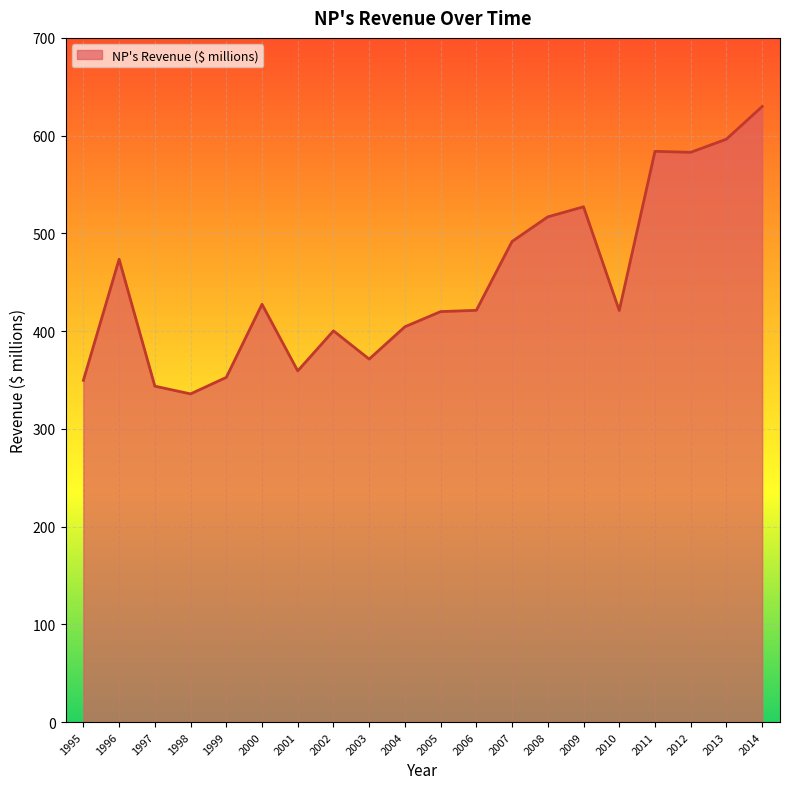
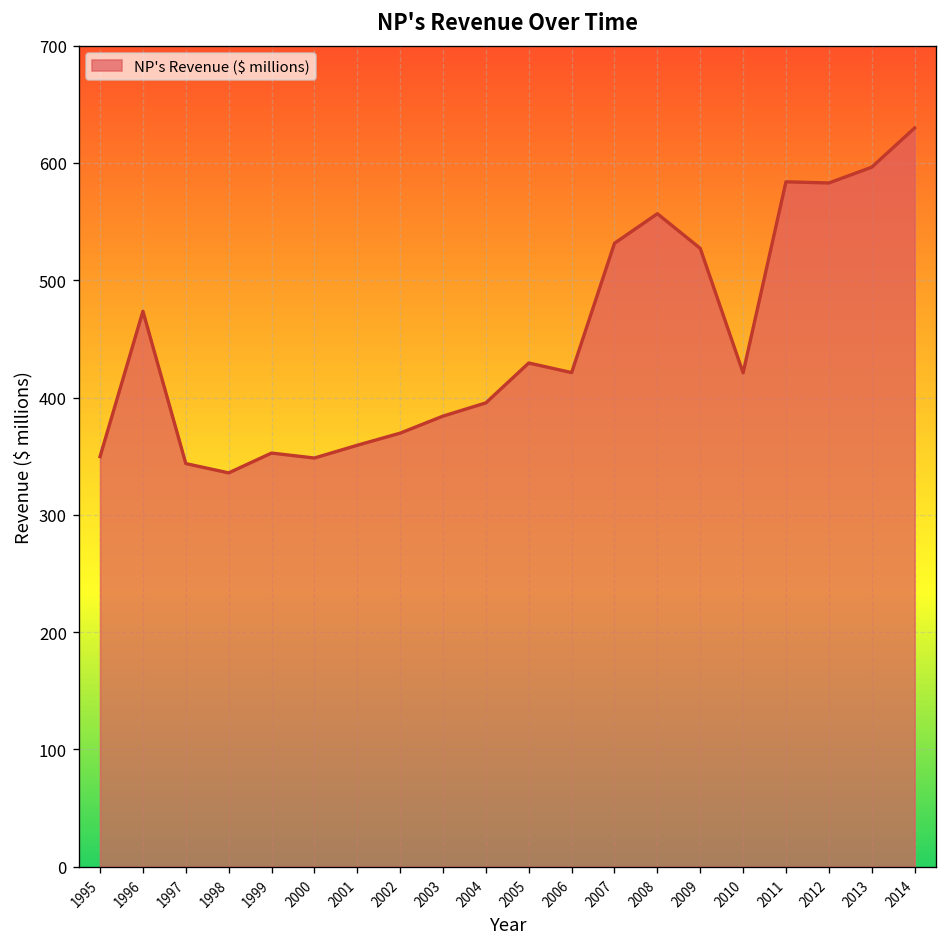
2000: 430 -> 350
2002: 400 -> 370
2003: 370 -> 380
2004: 404 -> 395
2005: 420 -> 430
2007: 490 -> 530
2008: 520 -> 560
